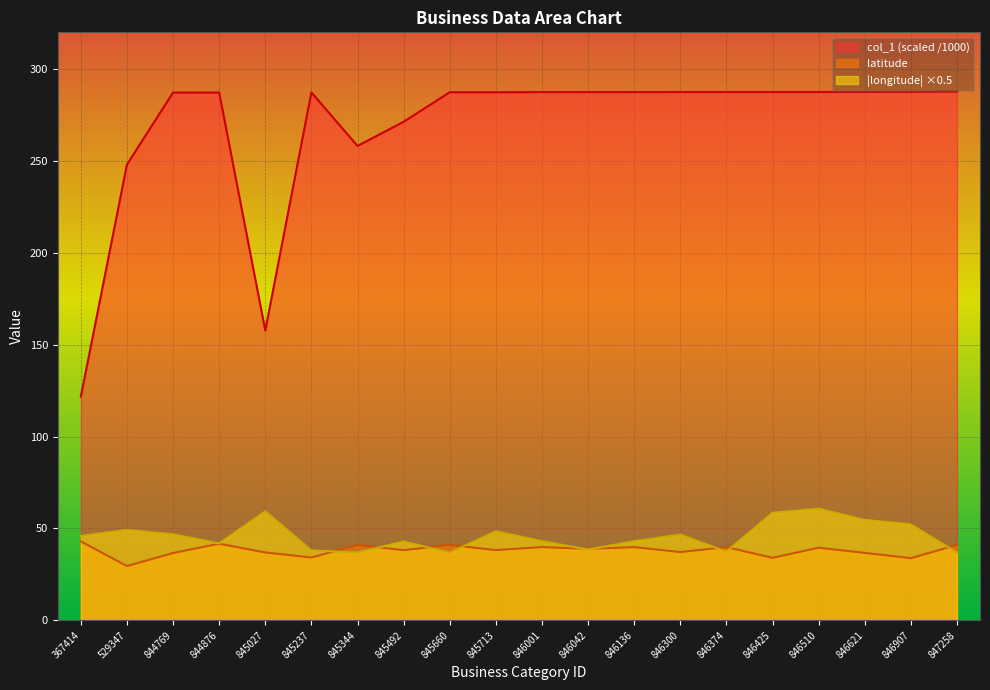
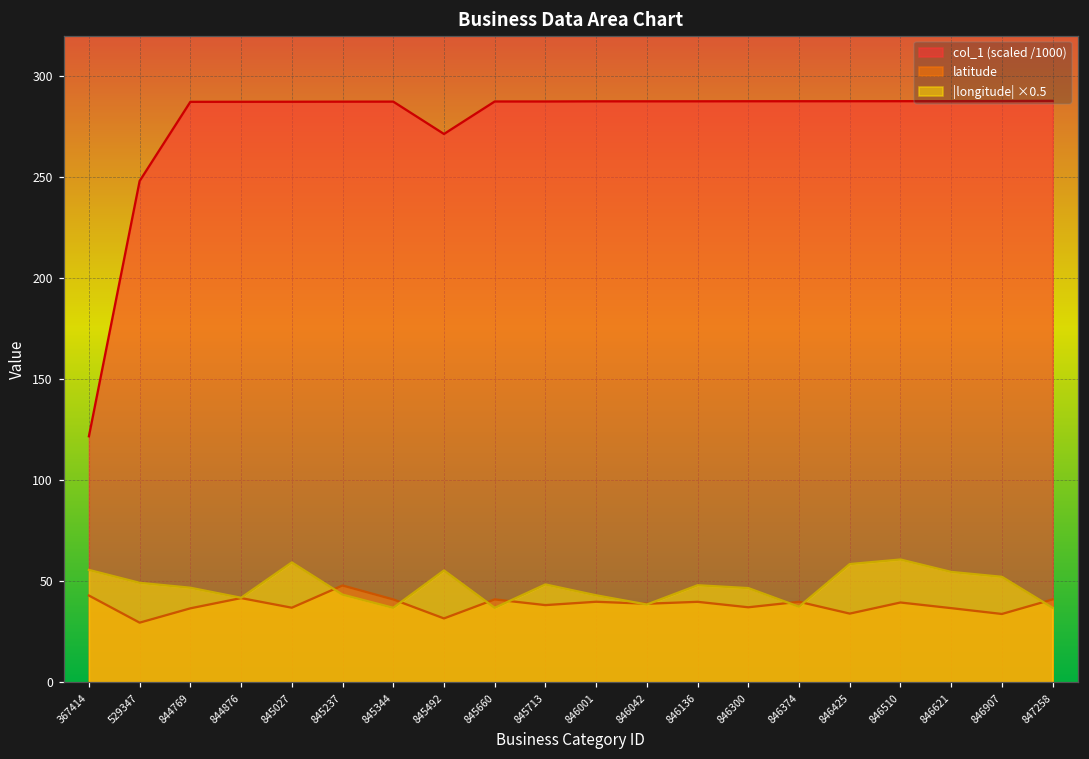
|longitude| ×0.5, 367414: 46 -> 56
col_1 (scaled /1000), 845027: 158 -> 287
latitude, 845237: 34 -> 48
|longitude| ×0.5, 845237: 38 -> 43
col_1 (scaled /1000), 845344: 258 -> 287
latitude, 845492: 38 -> 32
|longitude| ×0.5, 845492: 43 -> 55
|longitude| ×0.5, 846136: 43 -> 48
